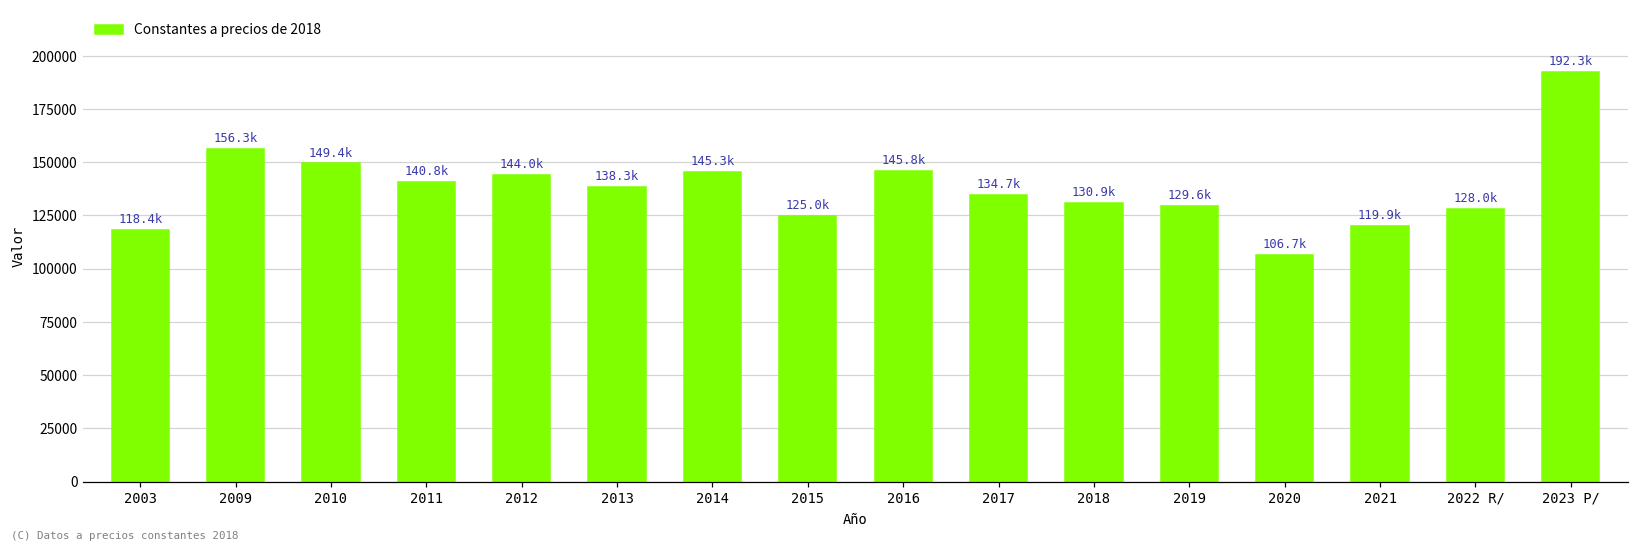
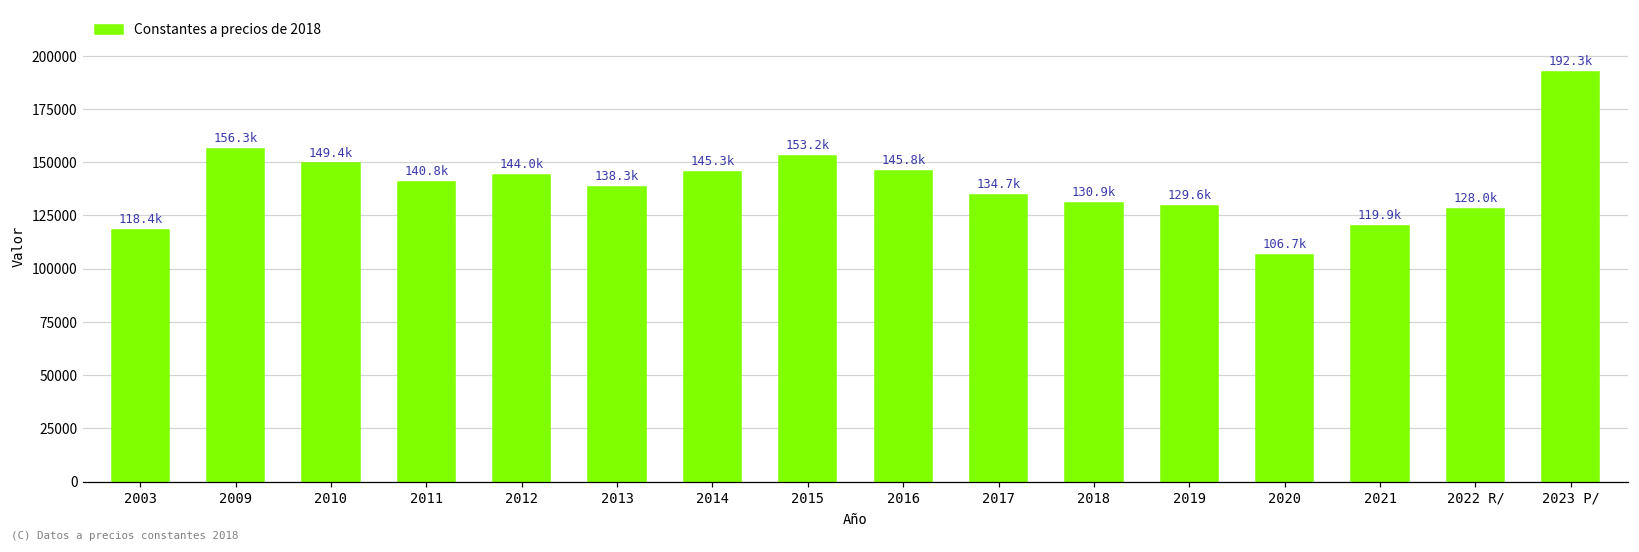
2015: 125.0k -> 153.2k
